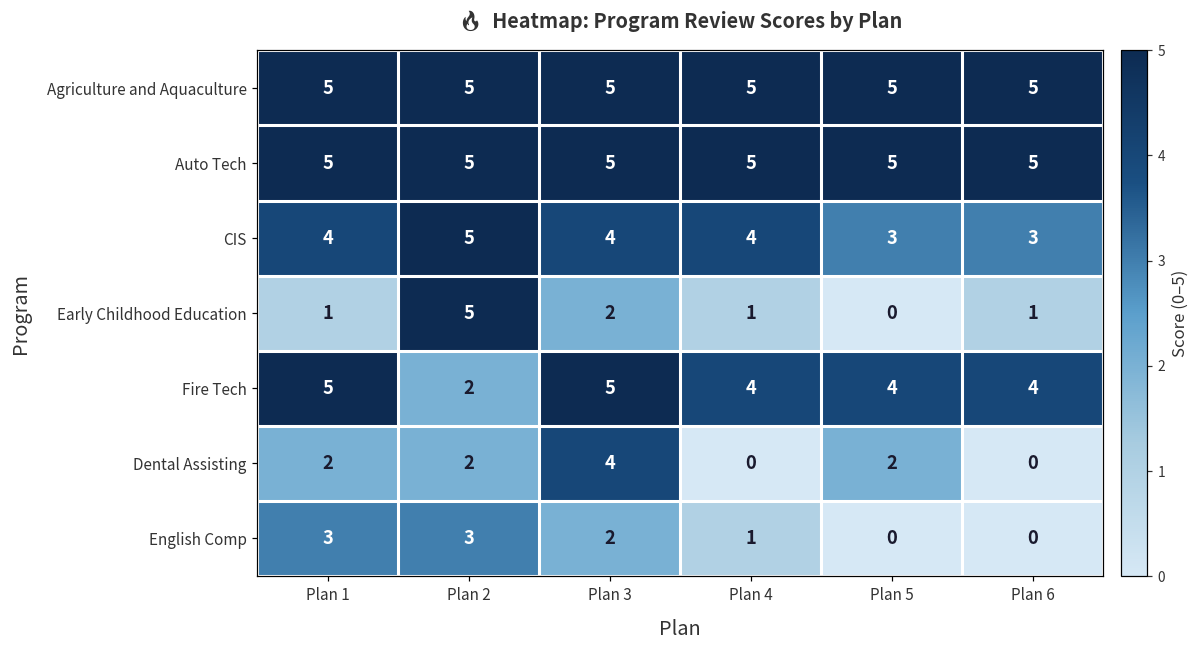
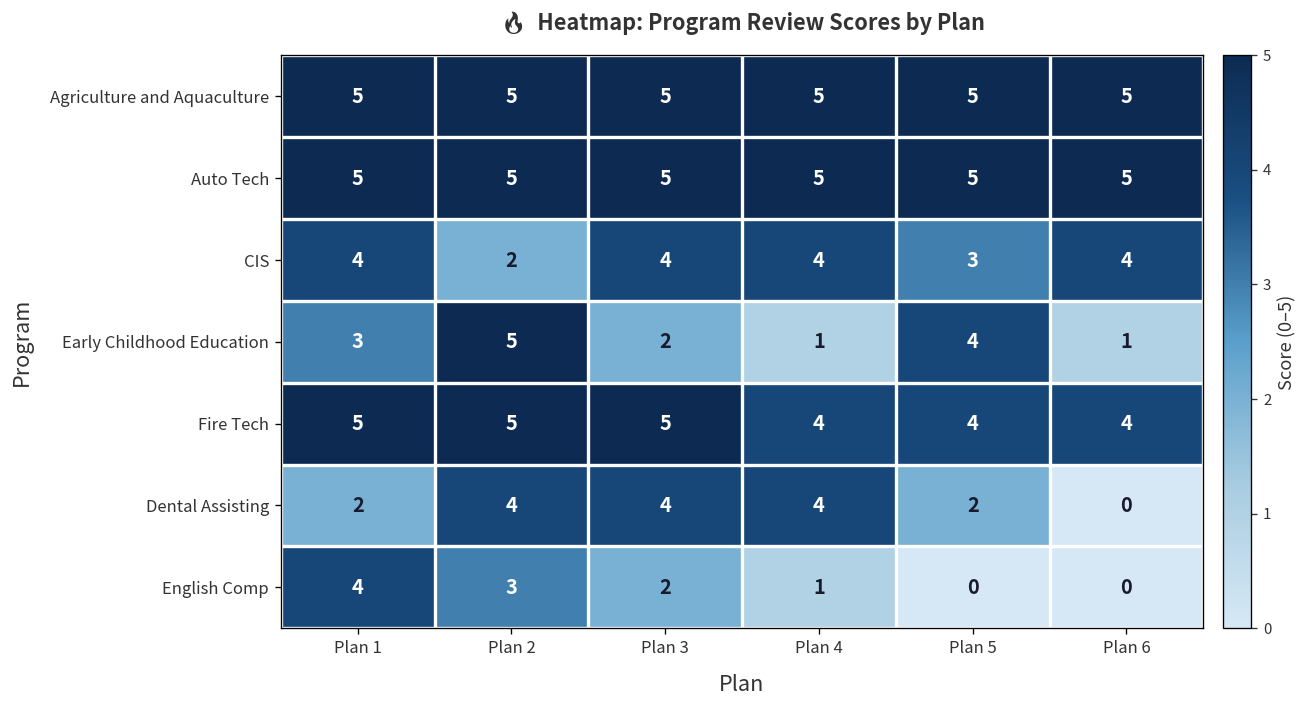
CIS, Plan 2: 5 -> 2
CIS, Plan 6: 3 -> 4
Early Childhood Education, Plan 1: 1 -> 3
Early Childhood Education, Plan 5: 0 -> 4
Fire Tech, Plan 2: 2 -> 5
Dental Assisting, Plan 2: 2 -> 4
Dental Assisting, Plan 4: 0 -> 4
English Comp, Plan 1: 3 -> 4
